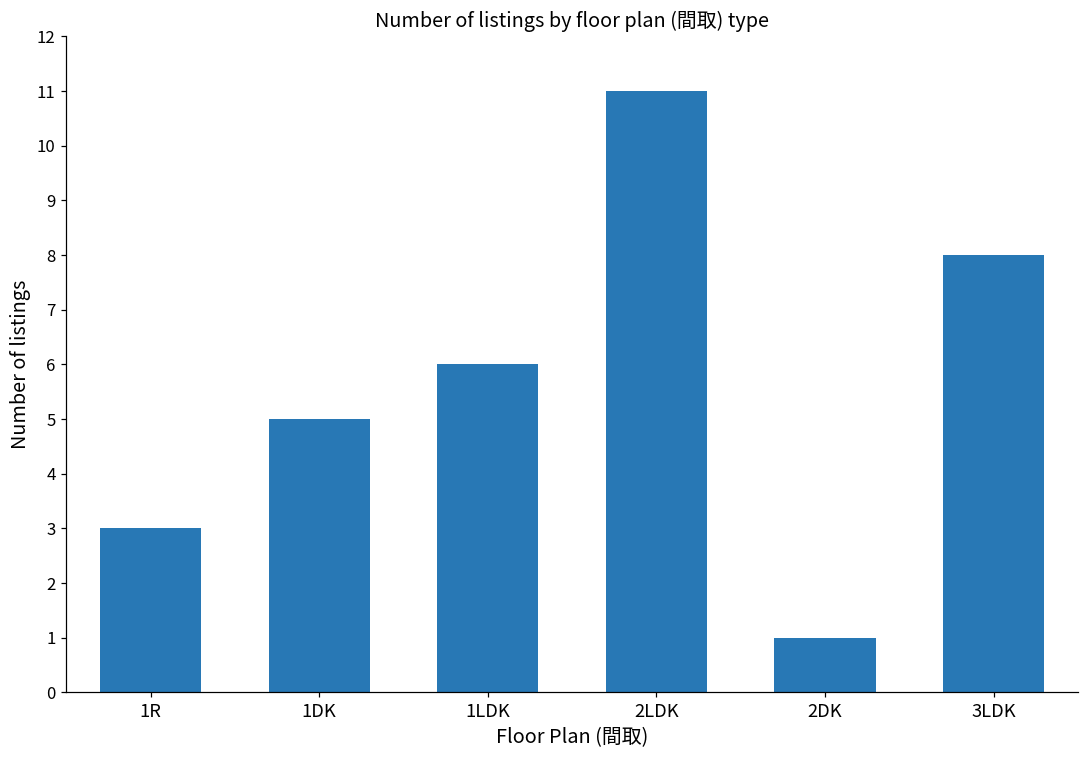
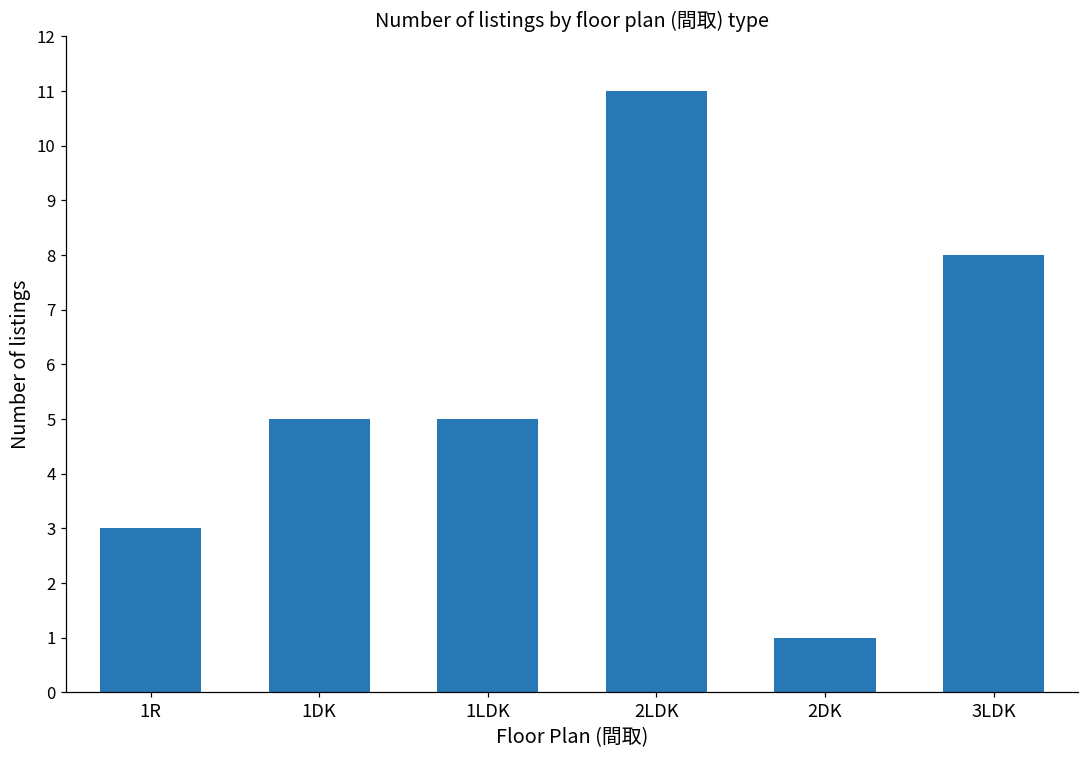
1LDK: 6 -> 5
